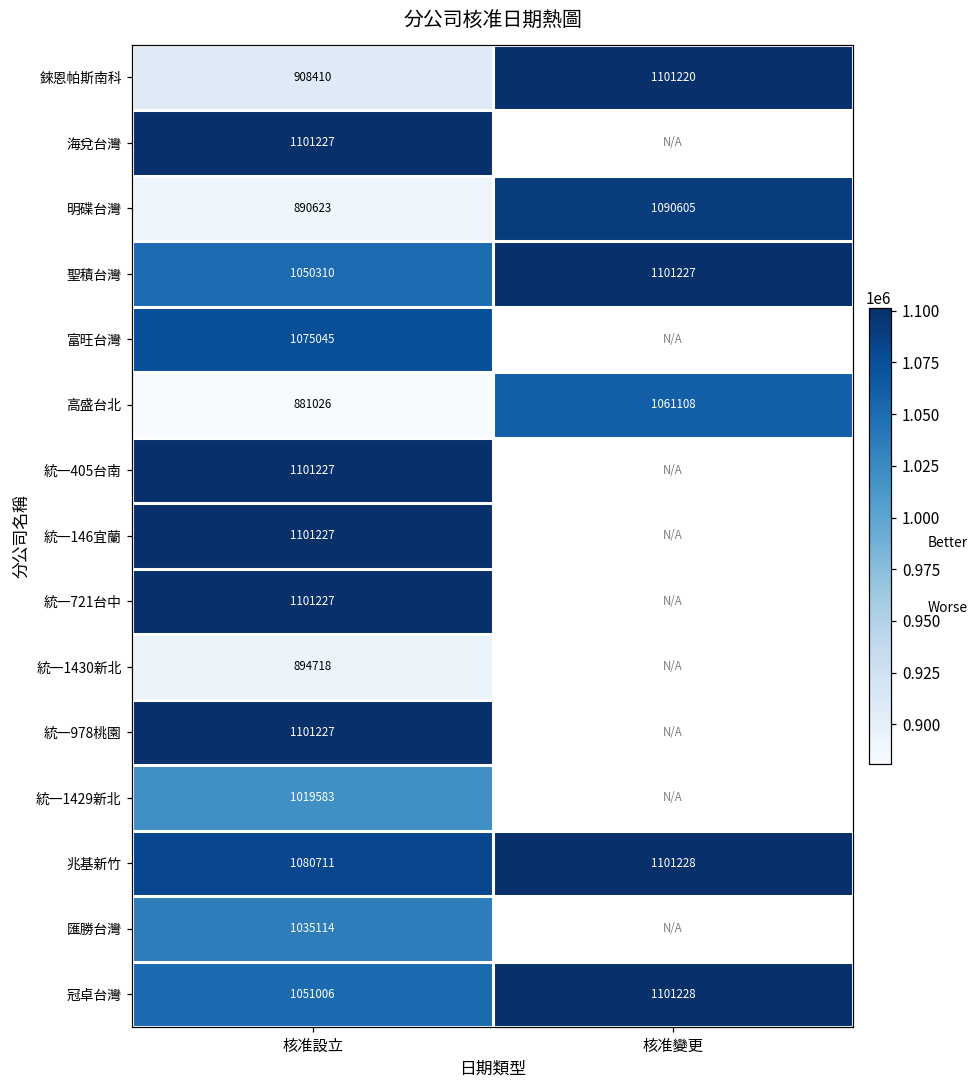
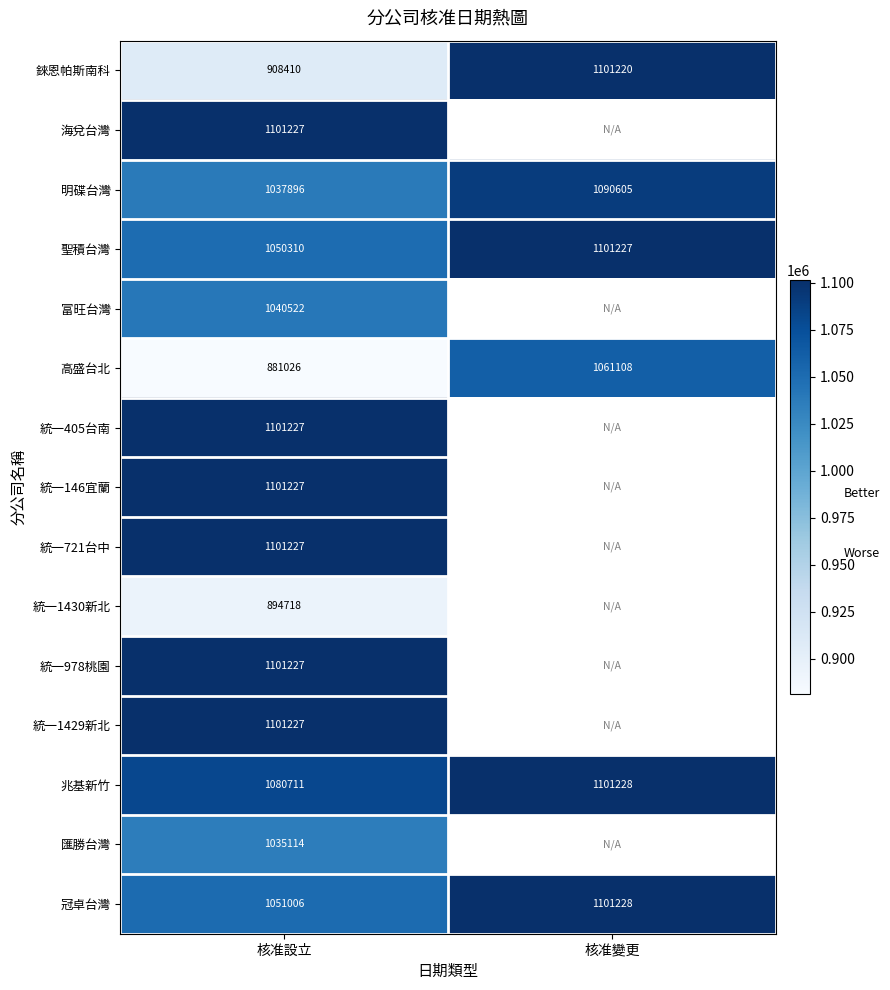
明碟台灣, 核准設立: 890623 -> 1037896
富旺台灣, 核准設立: 1075045 -> 1040522
統一1429新北, 核准設立: 1019583 -> 1101227
